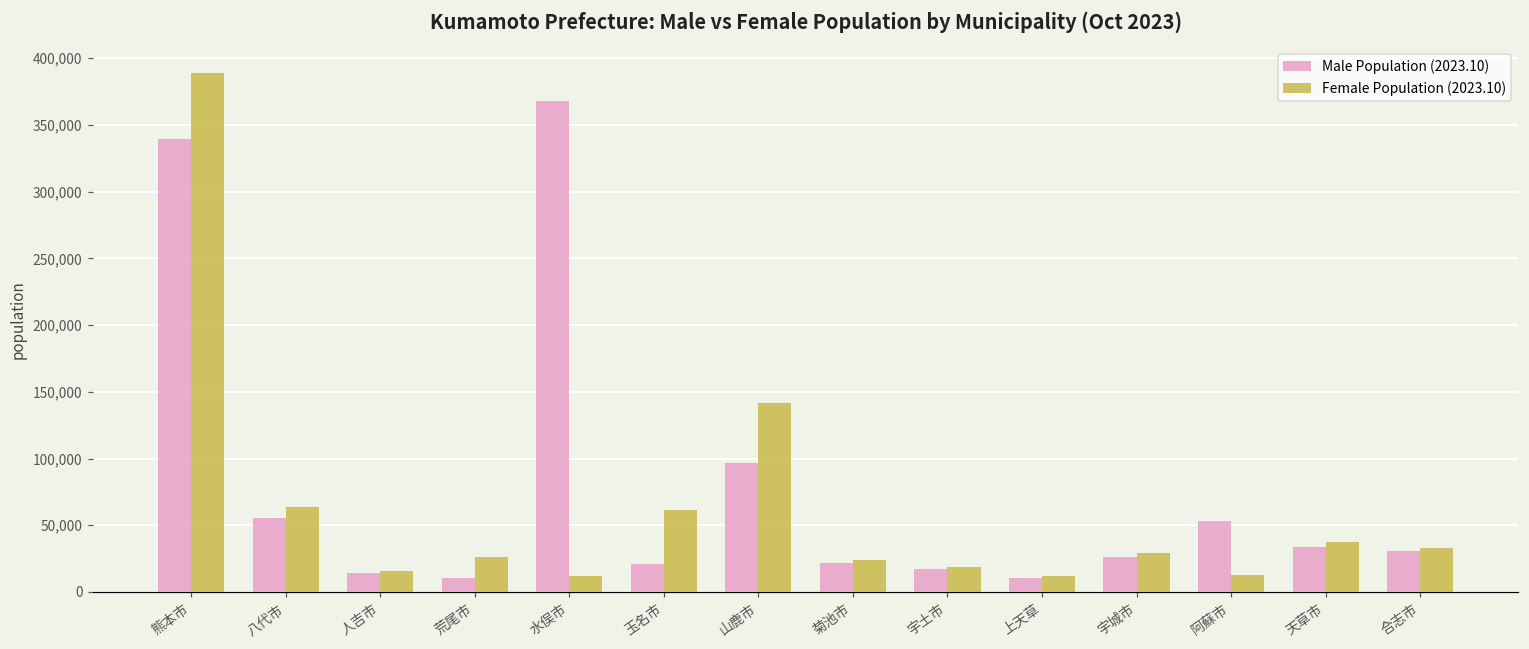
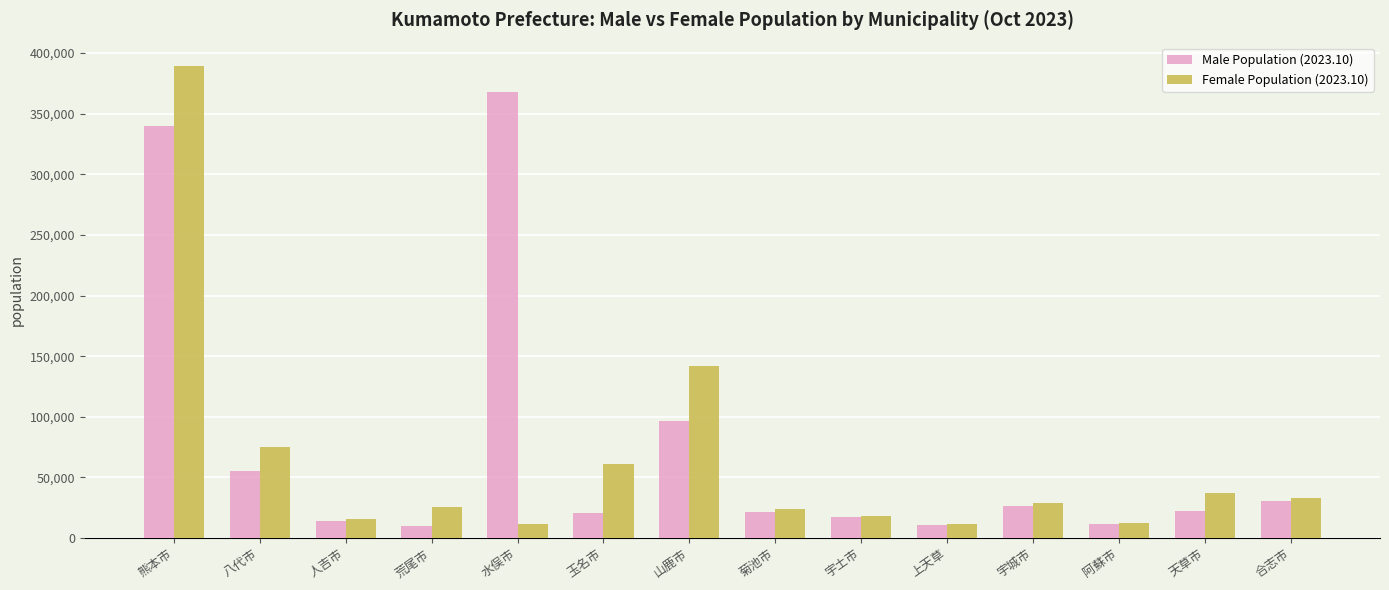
Female Population (2023.10), 八代市: 64,000 -> 75,000
Male Population (2023.10), 阿蘇市: 53,000 -> 11,000
Male Population (2023.10), 天草市: 33,000 -> 22,000
